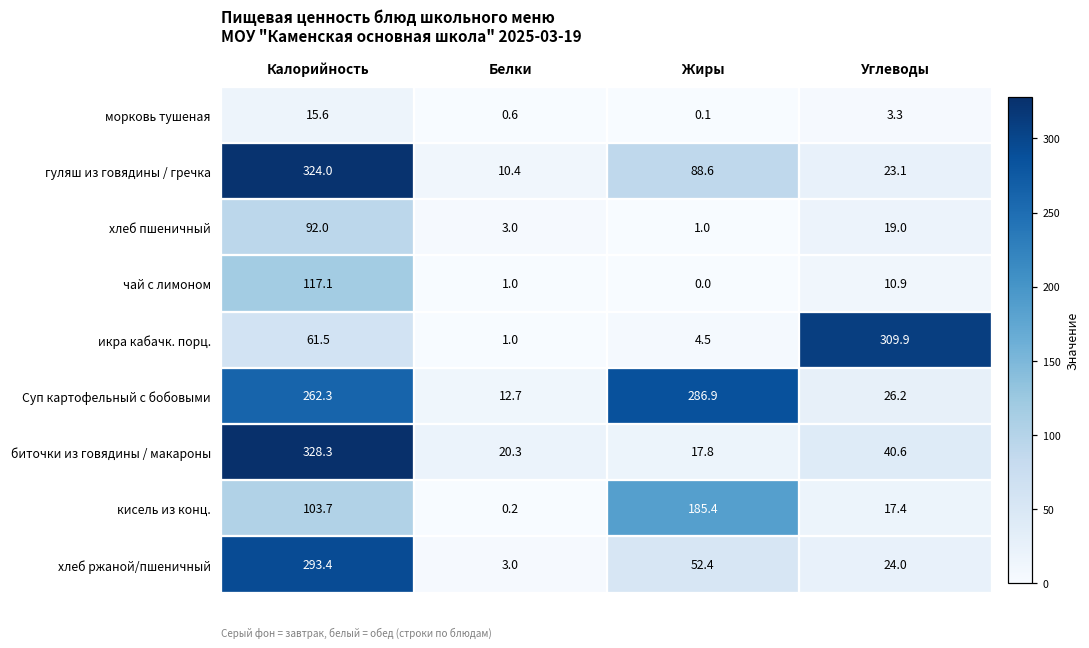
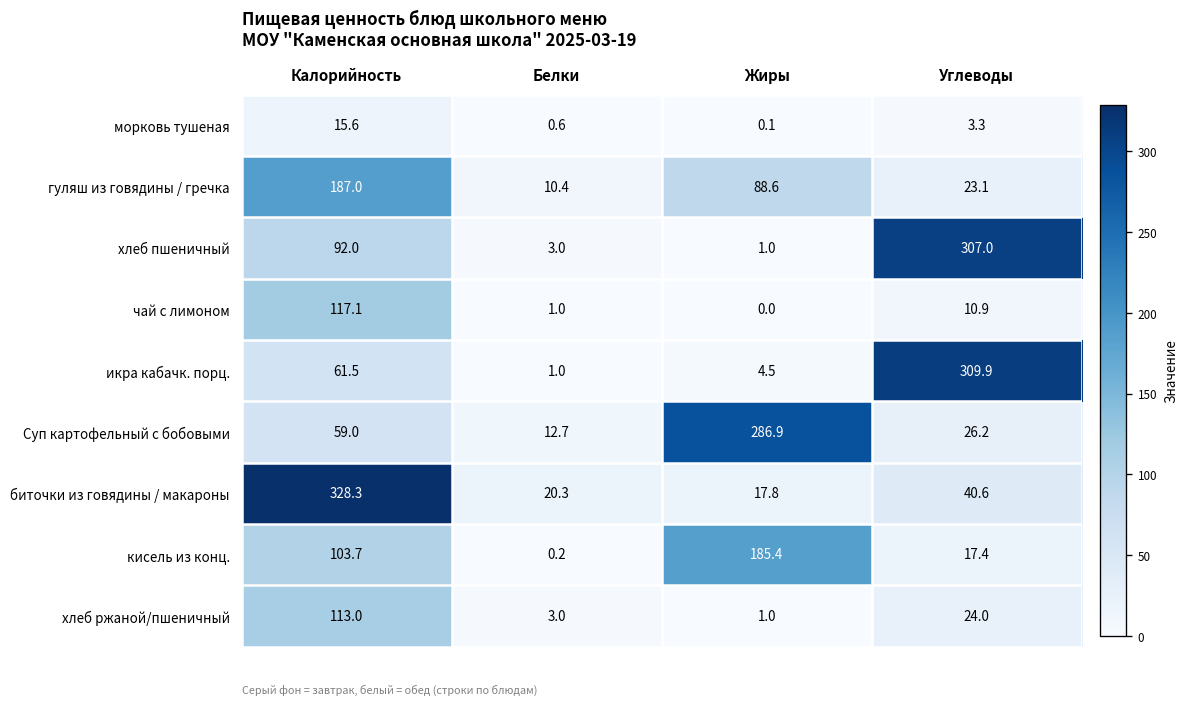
гуляш из говядины / гречка, Калорийность: 324.0 -> 187.0
хлеб пшеничный, Углеводы: 19.0 -> 307.0
Суп картофельный с бобовыми, Калорийность: 262.3 -> 59.0
хлеб ржаной/пшеничный, Калорийность: 293.4 -> 113.0
хлеб ржаной/пшеничный, Жиры: 52.4 -> 1.0
